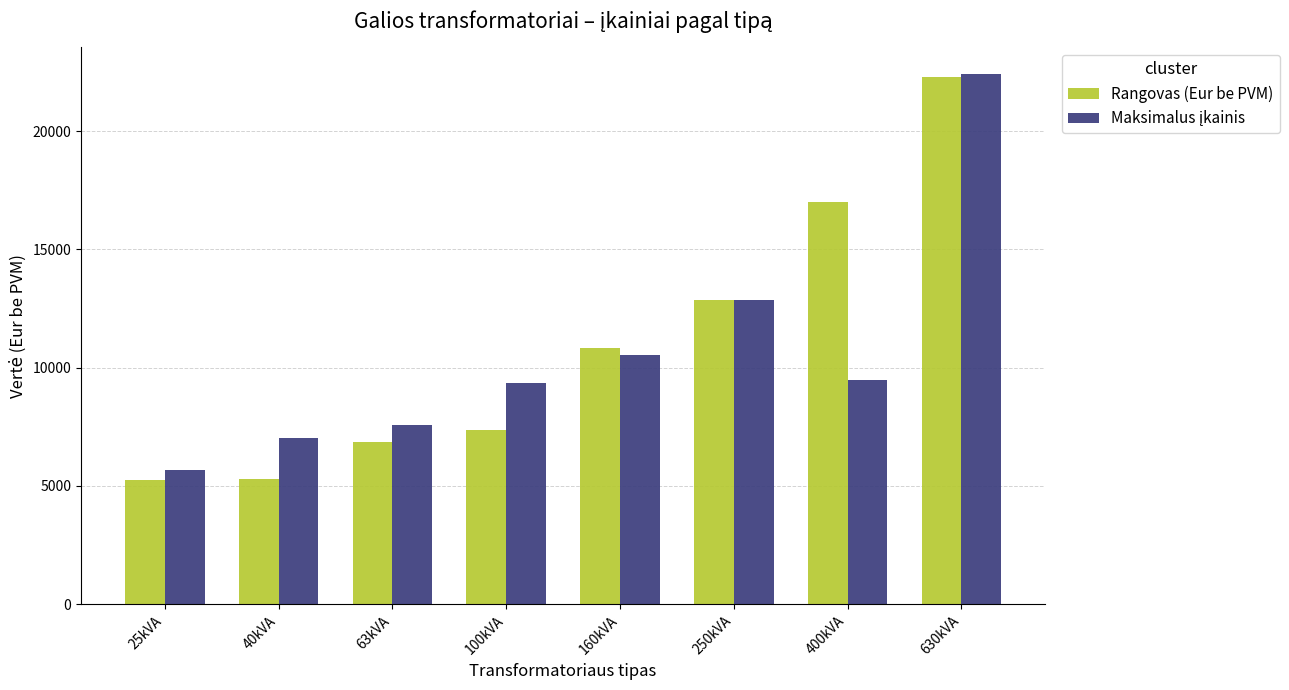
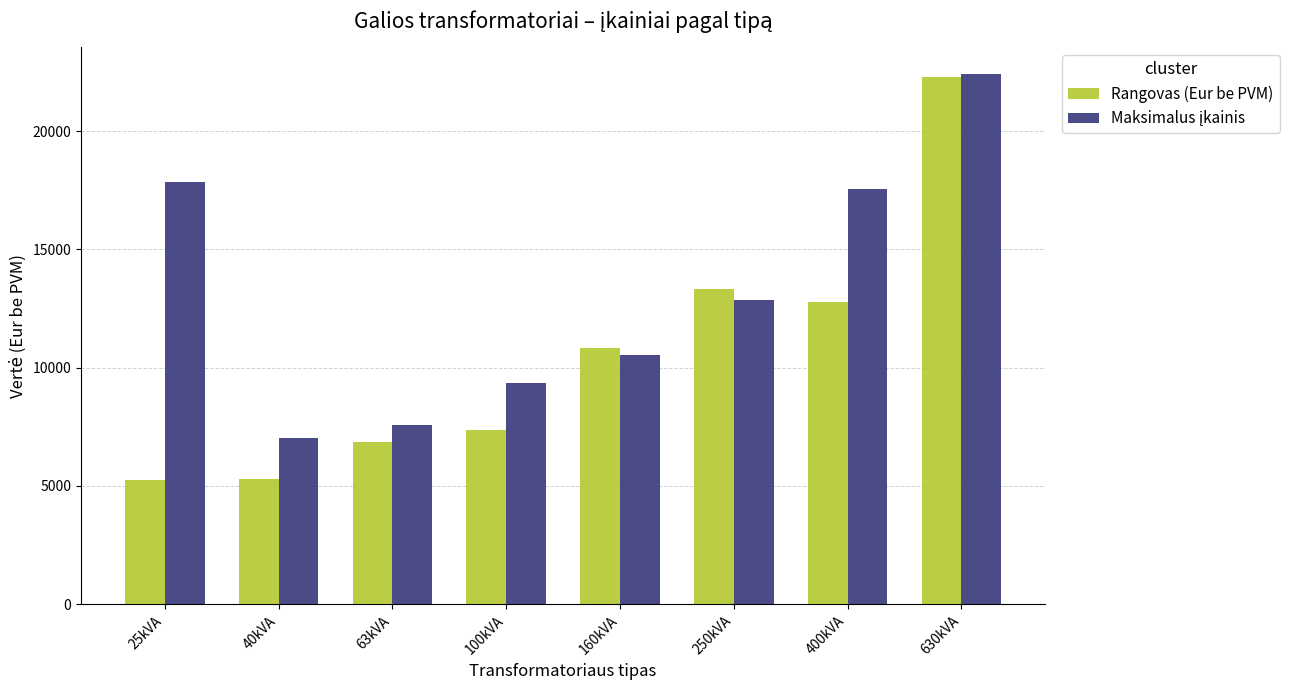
Maksimalus įkainis, 25kVA: 5700 -> 17900
Rangovas (Eur be PVM), 250kVA: 12900 -> 13300
Rangovas (Eur be PVM), 400kVA: 17000 -> 12800
Maksimalus įkainis, 400kVA: 9500 -> 17600
